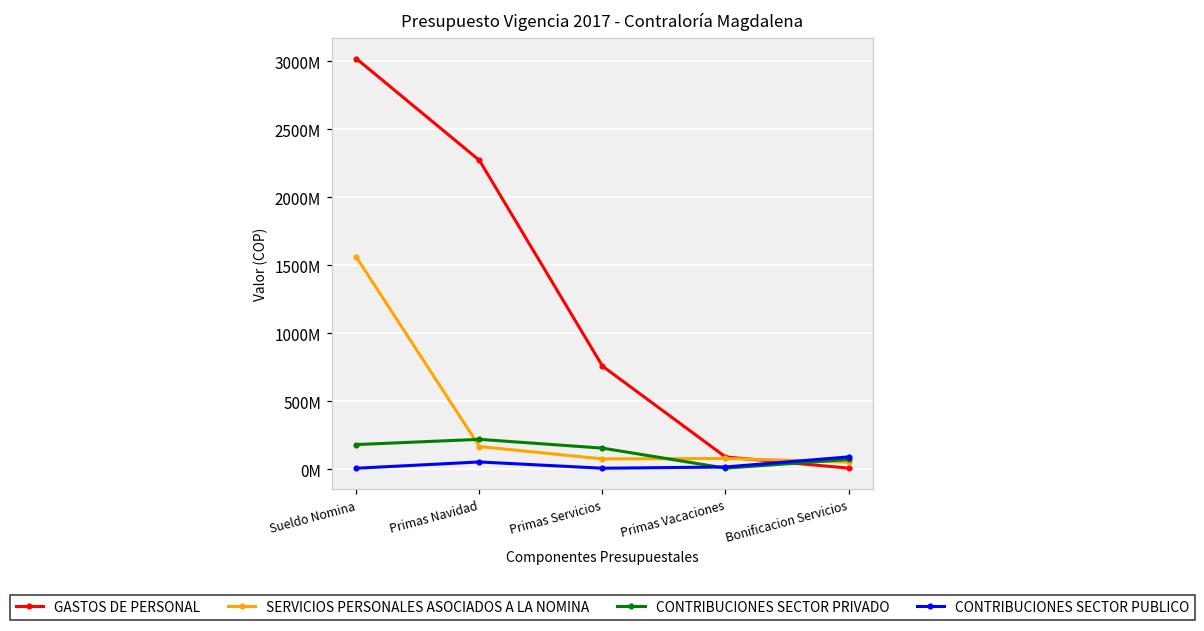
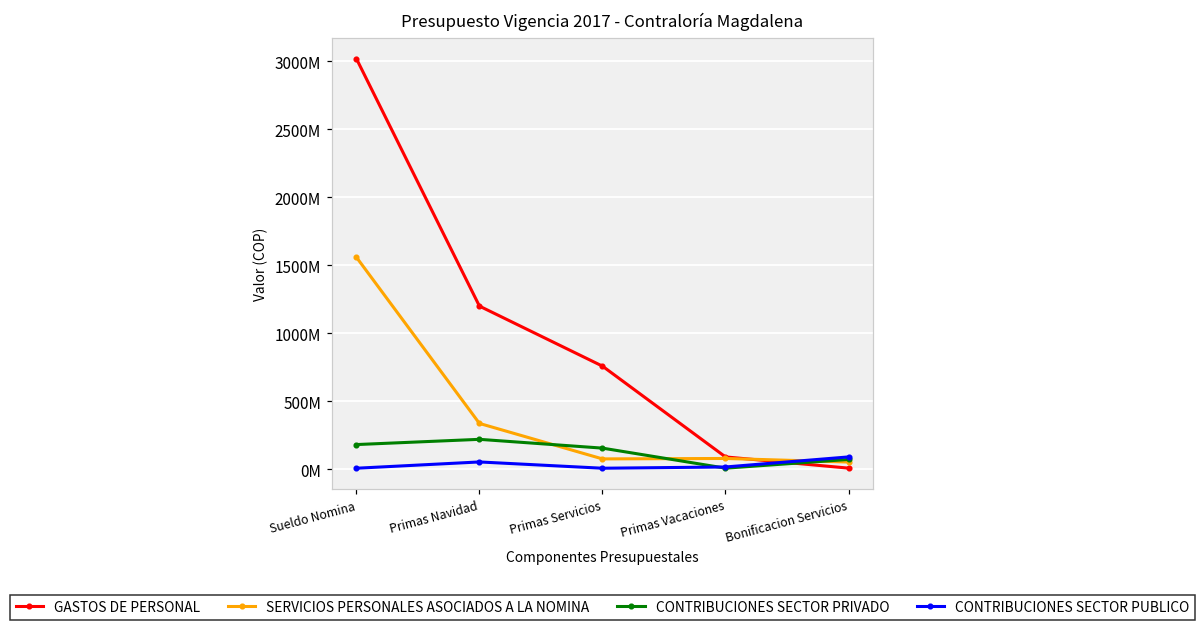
GASTOS DE PERSONAL, Primas Navidad: 2270000000 -> 1200000000
SERVICIOS PERSONALES ASOCIADOS A LA NOMINA, Primas Navidad: 170000000 -> 340000000
